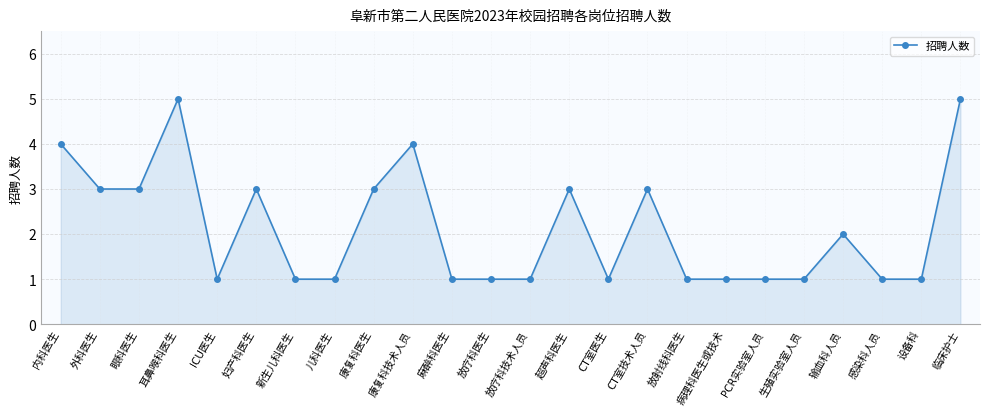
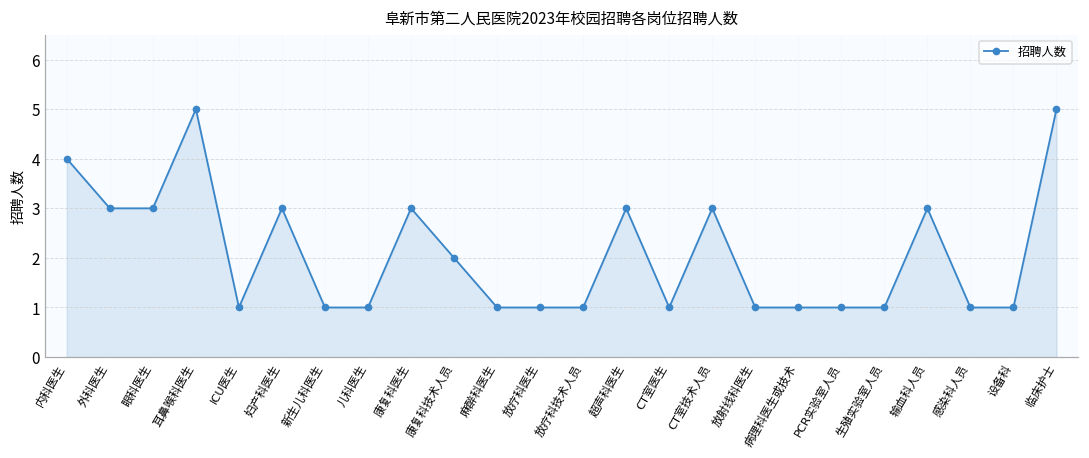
康复科技术人员: 4 -> 2
输血科人员: 2 -> 3
